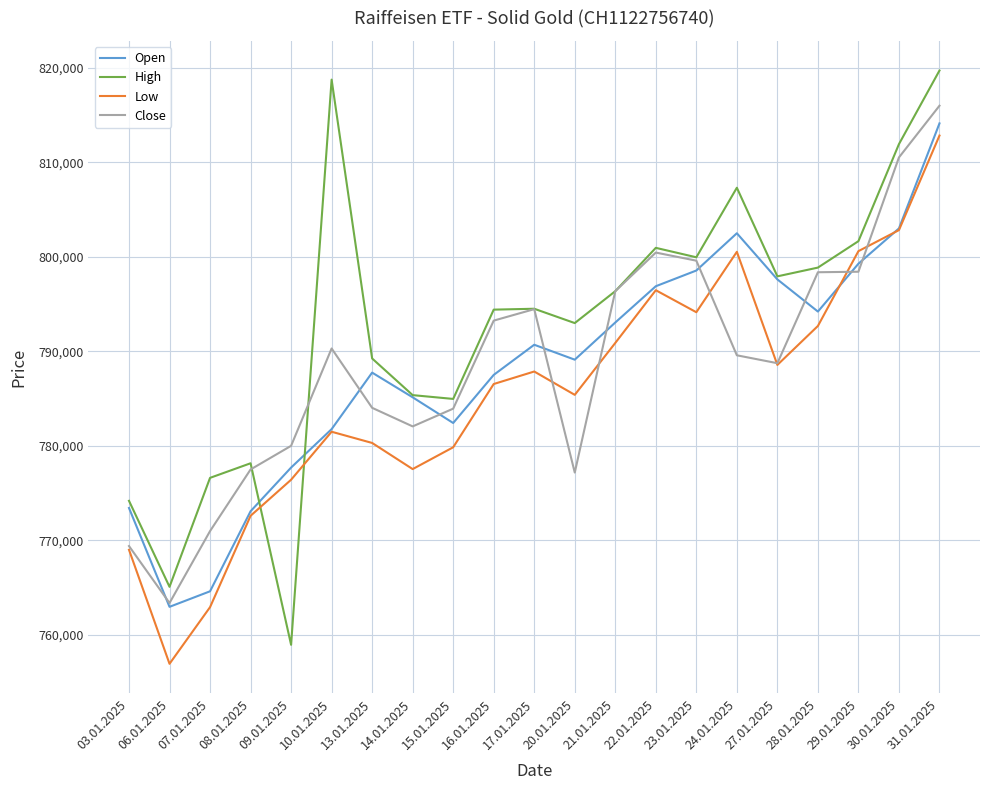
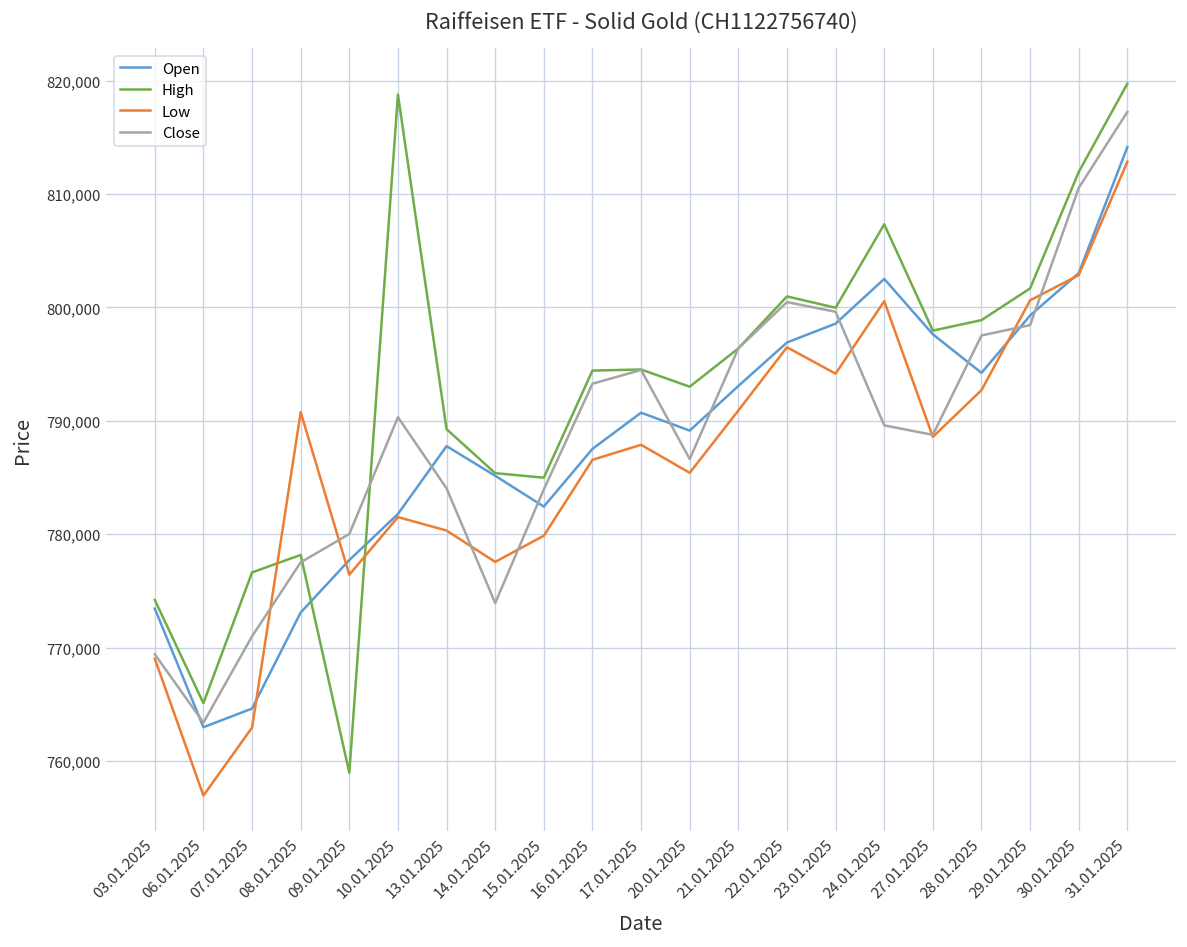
Low, 08.01.2025: 773,000 -> 791,000
Close, 14.01.2025: 782,000 -> 774,000
Close, 20.01.2025: 777,000 -> 787,000
Close, 28.01.2025: 798,400 -> 797,500
Close, 31.01.2025: 816,000 -> 817,000
